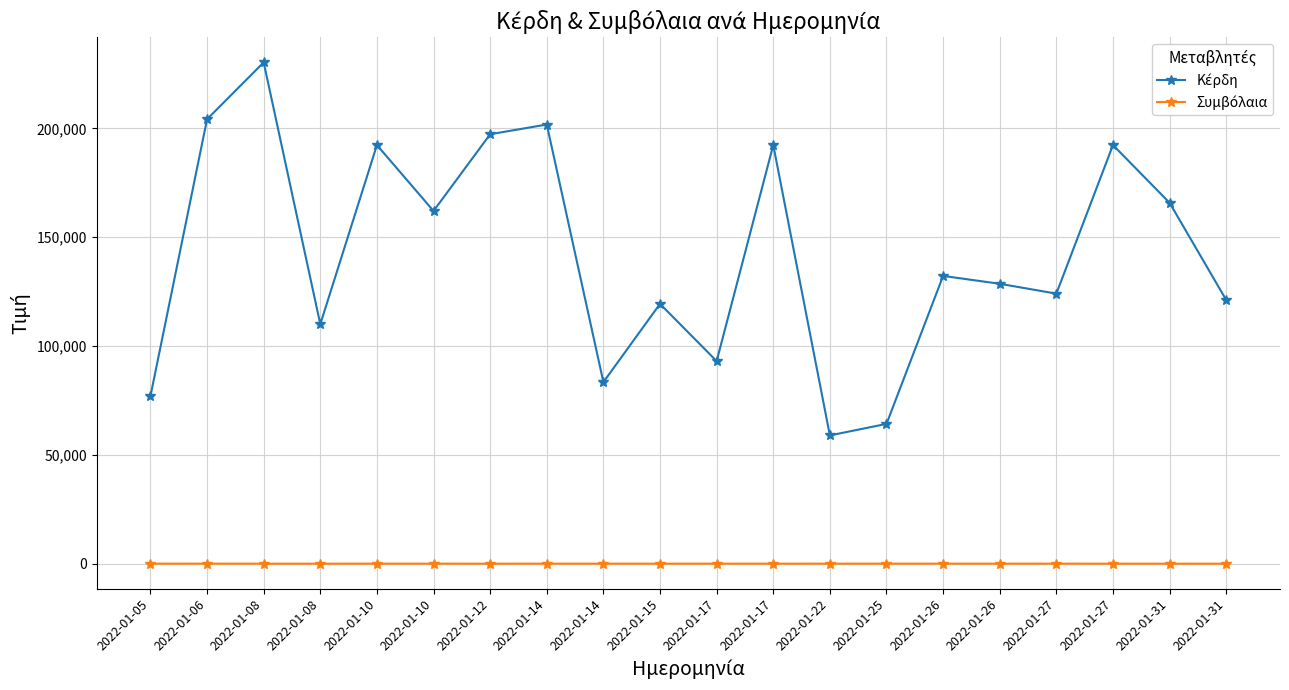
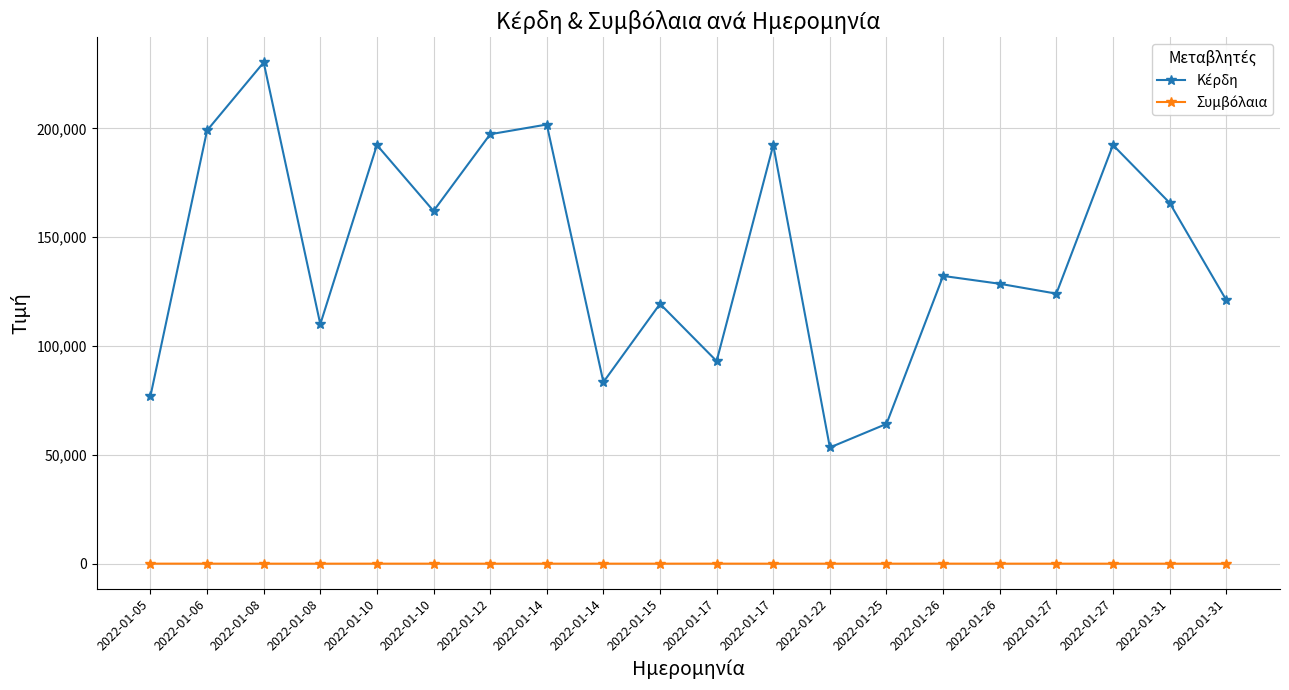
Κέρδη, 2022-01-06: 204,000 -> 199,000
Κέρδη, 2022-01-22: 59,000 -> 53,000
